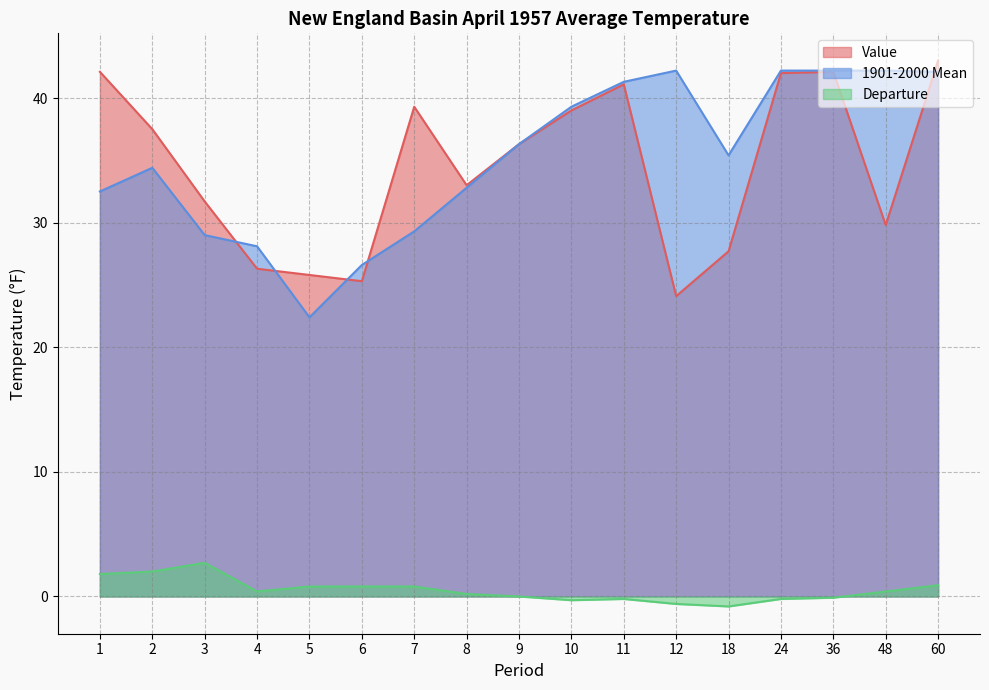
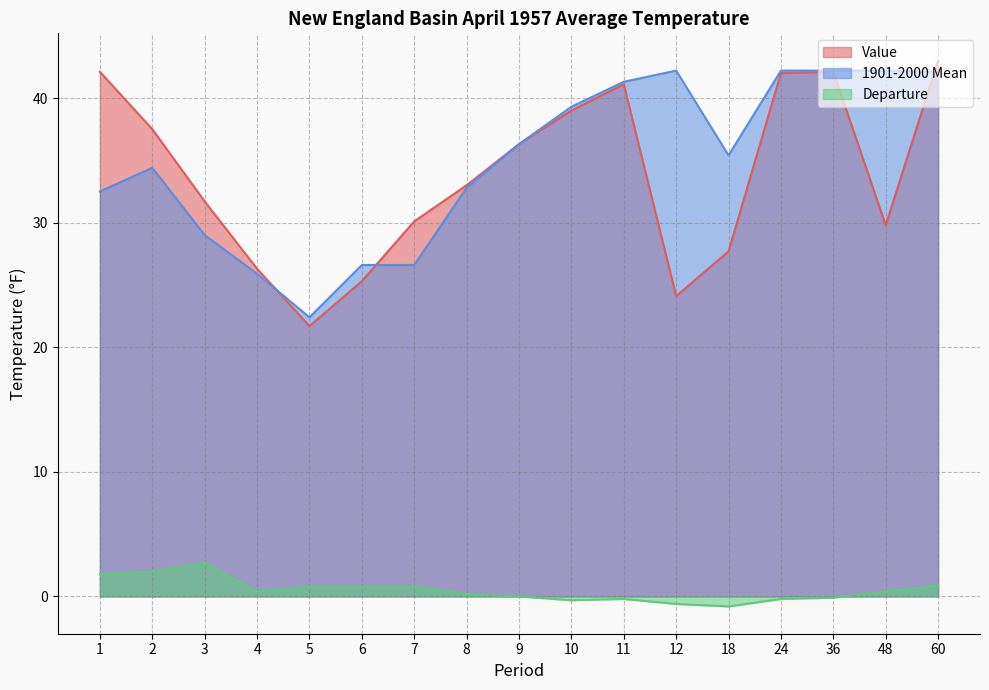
1901-2000 Mean, 4: 28.1 -> 25.9
Value, 5: 25.8 -> 21.7
Value, 7: 39.3 -> 30.1
1901-2000 Mean, 7: 29.3 -> 26.6
